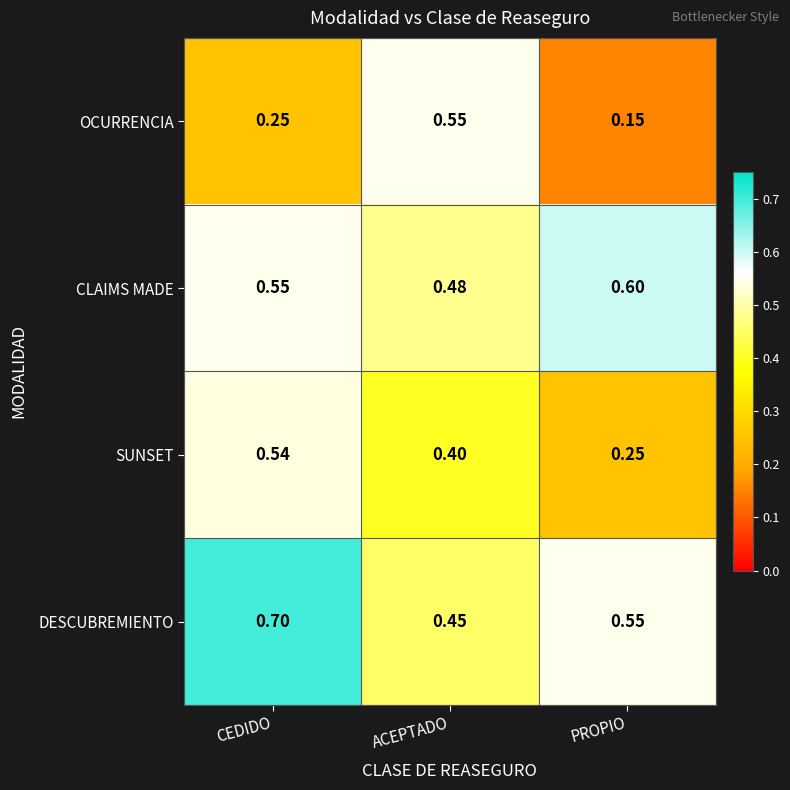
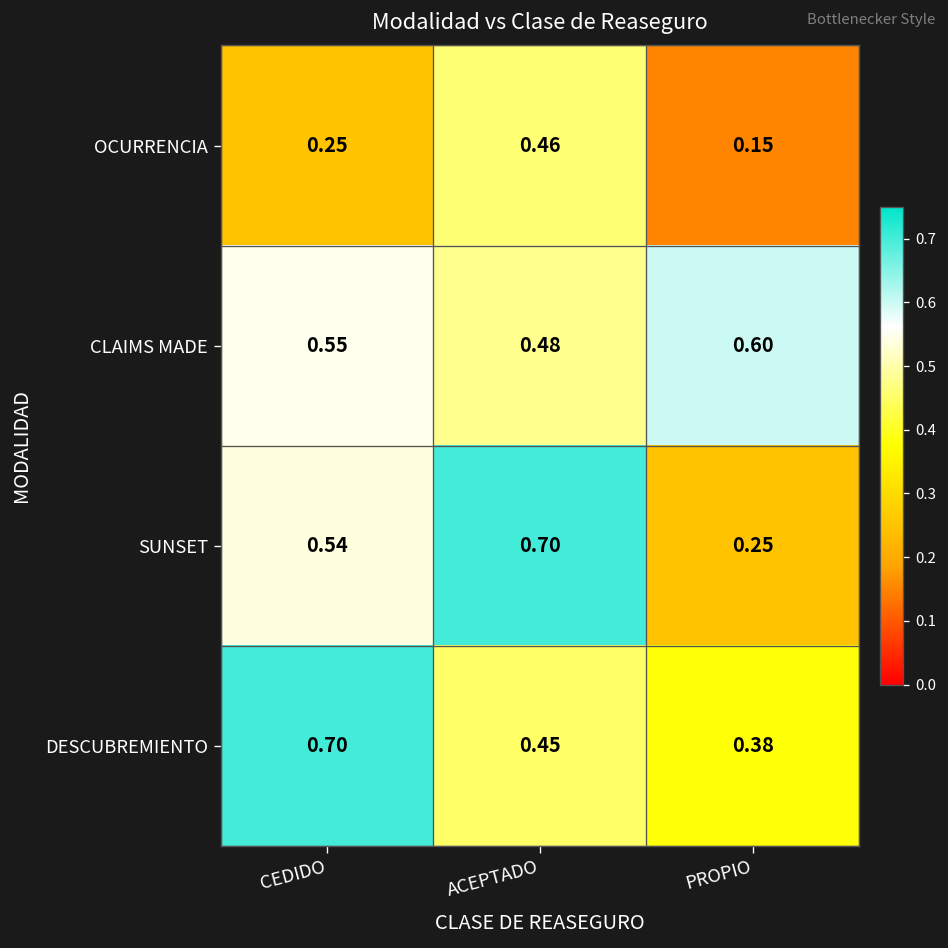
OCURRENCIA, ACEPTADO: 0.55 -> 0.46
SUNSET, ACEPTADO: 0.40 -> 0.70
DESCUBREMIENTO, PROPIO: 0.55 -> 0.38
